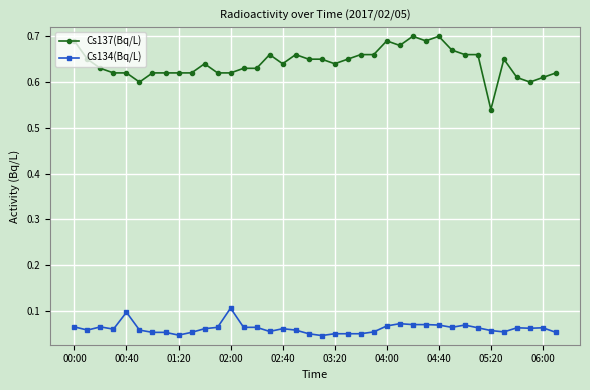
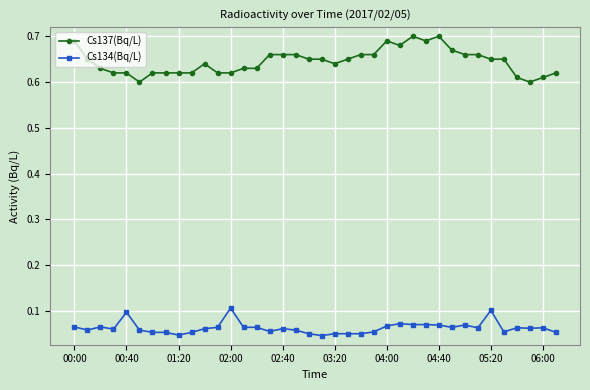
Cs137(Bq/L), 02:40: 0.64 -> 0.66
Cs137(Bq/L), 05:20: 0.54 -> 0.65
Cs134(Bq/L), 05:20: 0.06 -> 0.10
